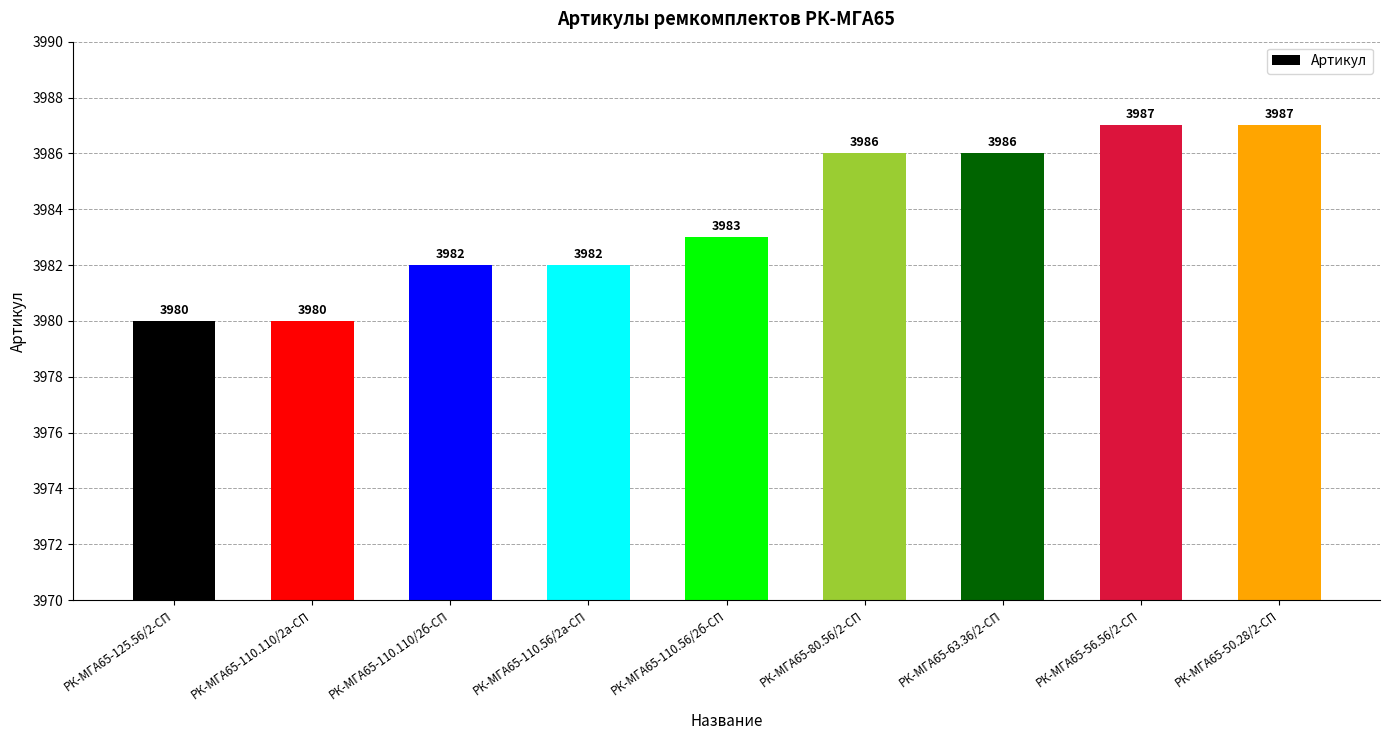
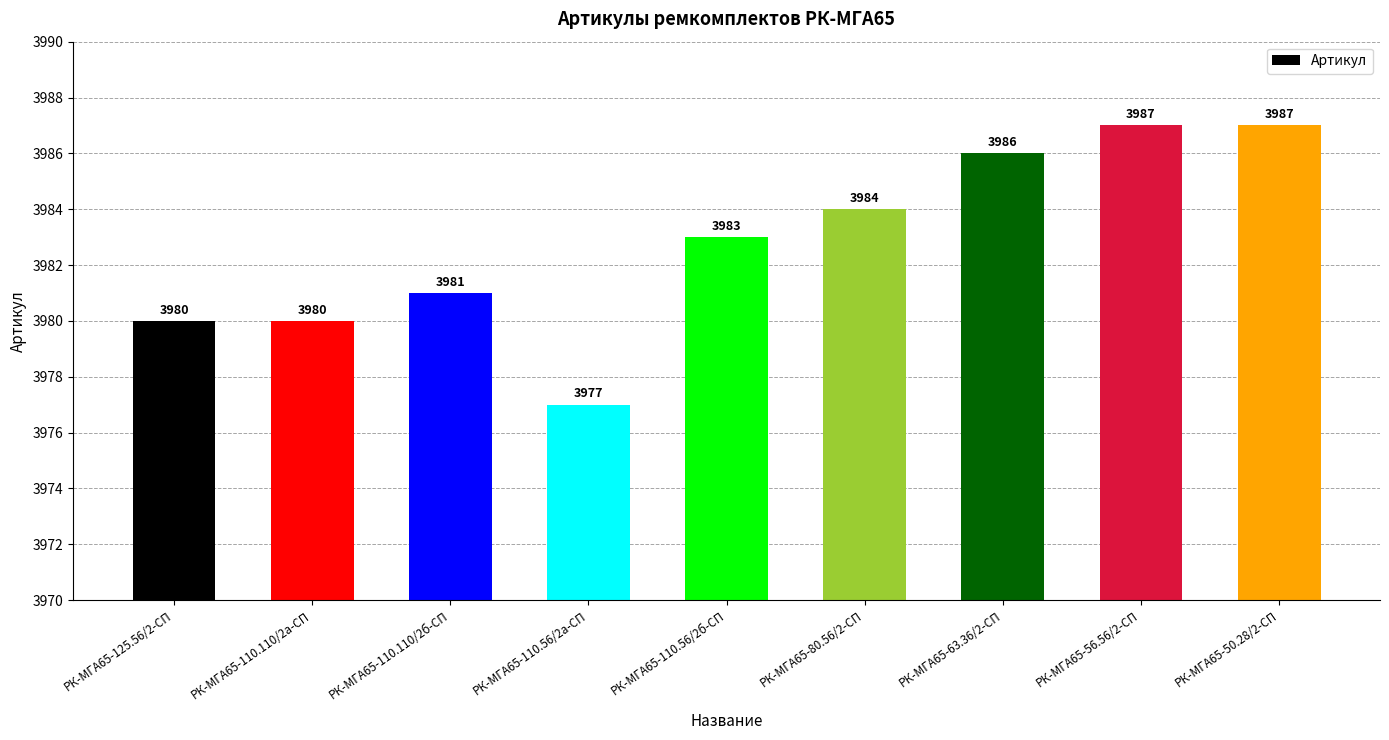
РК-МГА65-110.110/2б-СП: 3982 -> 3981
РК-МГА65-110.56/2а-СП: 3982 -> 3977
РК-МГА65-80.56/2-СП: 3986 -> 3984
